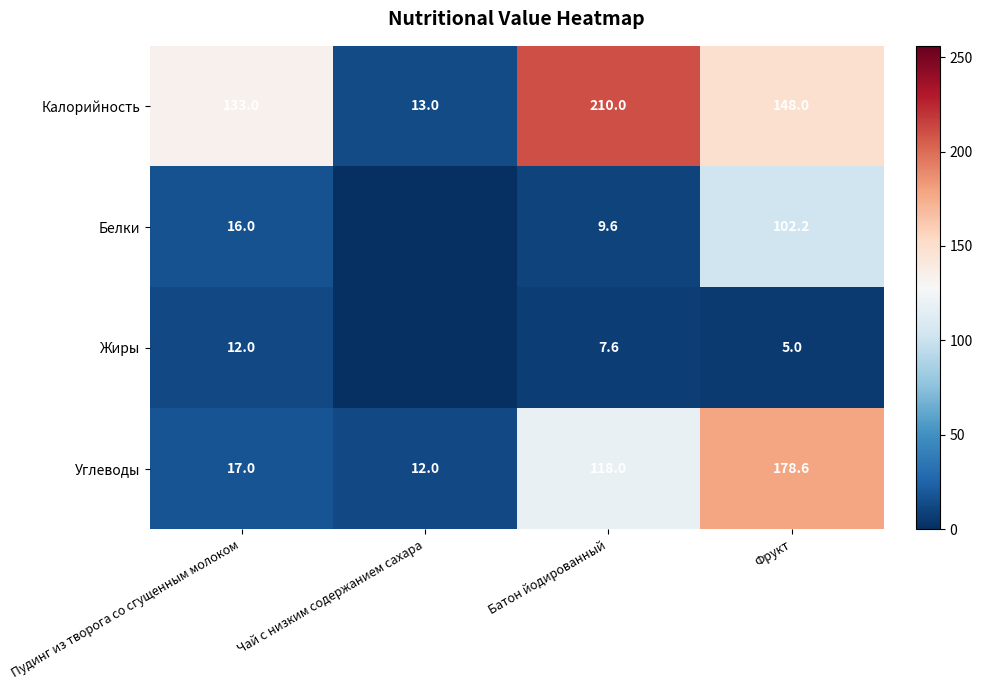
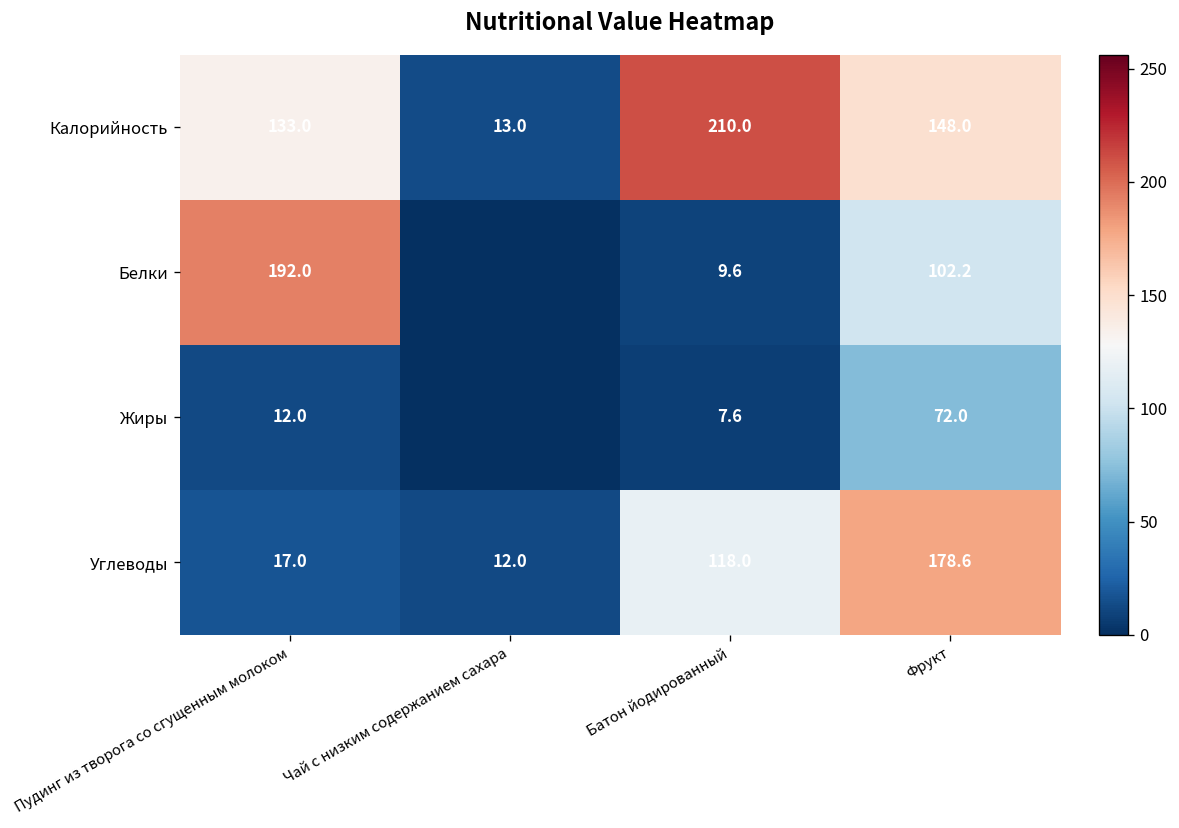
Белки, Пудинг из творога со сгущенным молоком: 16.0 -> 192.0
Жиры, Фрукт: 5.0 -> 72.0
